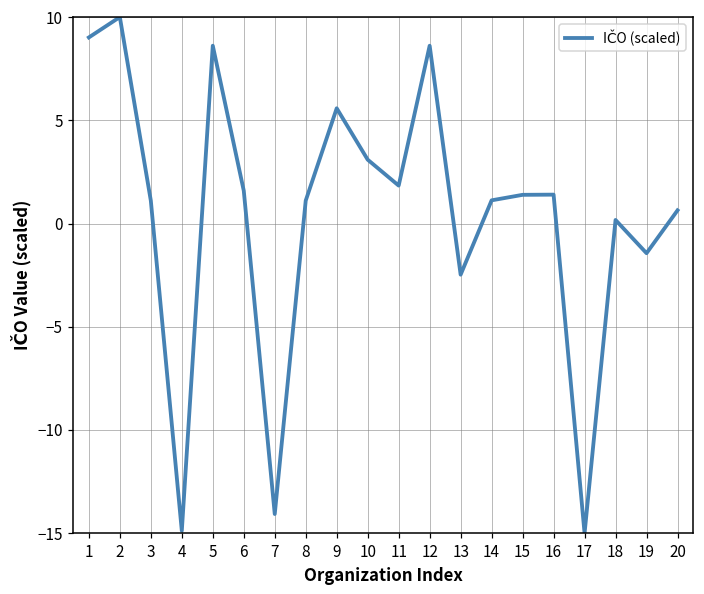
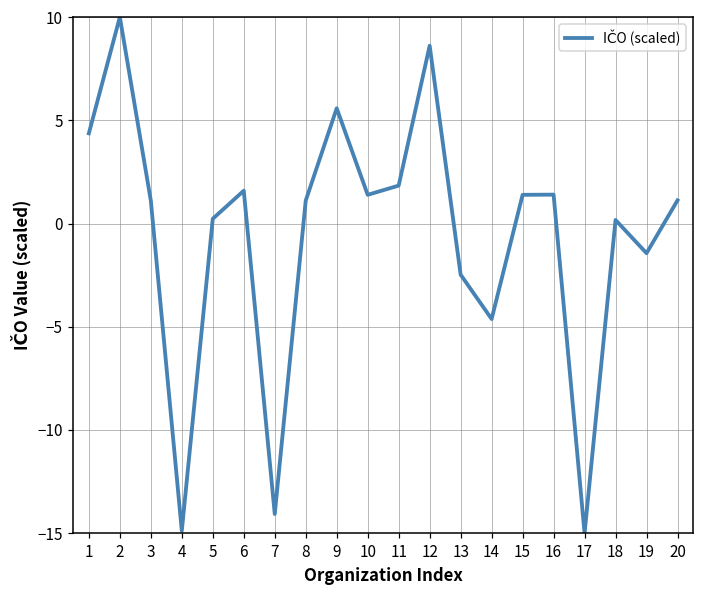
1: 9.0 -> 4.4
5: 8.6 -> 0.2
10: 3.1 -> 1.4
14: 1.1 -> -4.6
20: 0.6 -> 1.1
